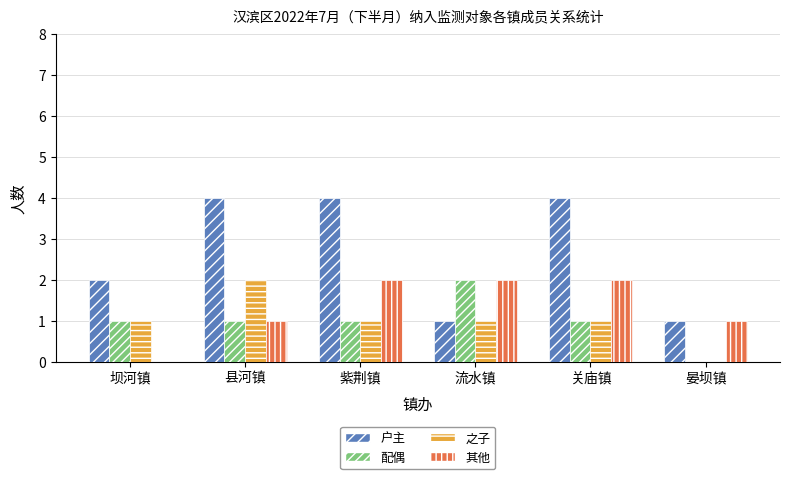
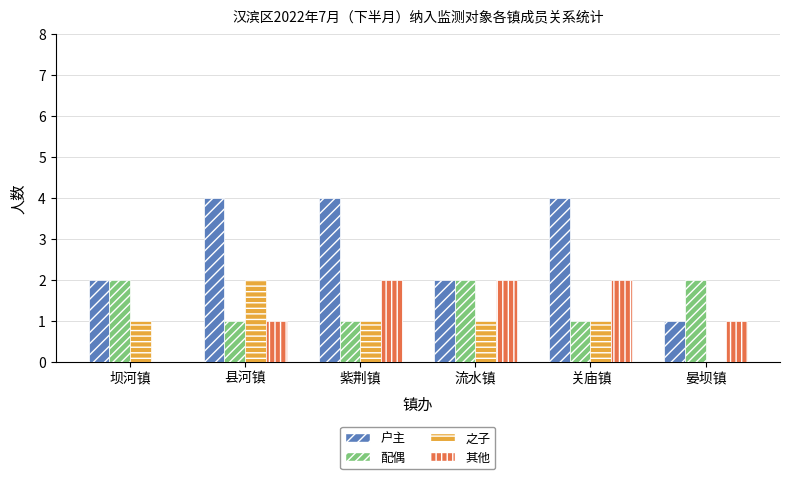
配偶, 坝河镇: 1 -> 2
户主, 流水镇: 1 -> 2
配偶, 晏坝镇: 0 -> 2
